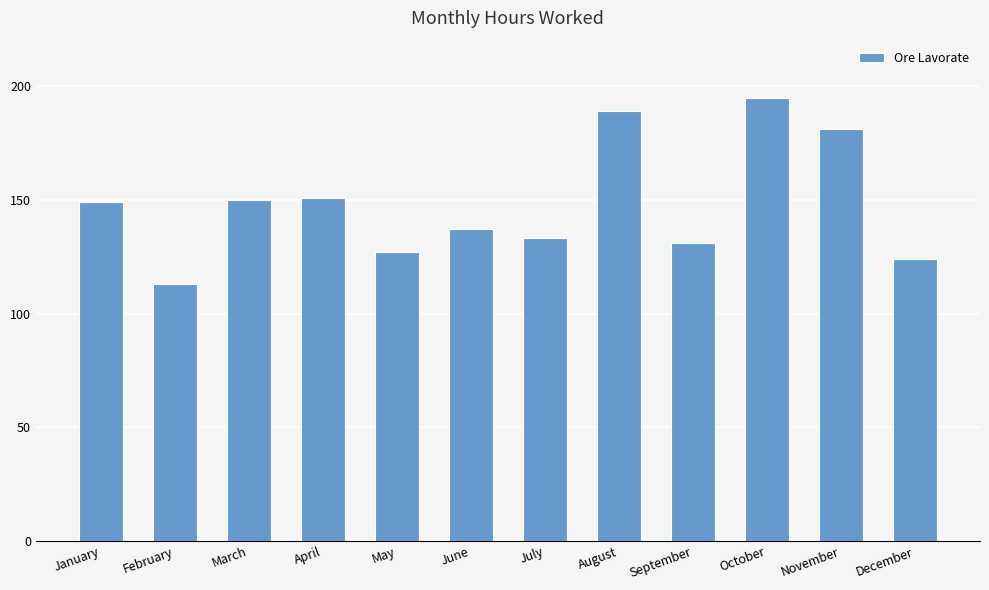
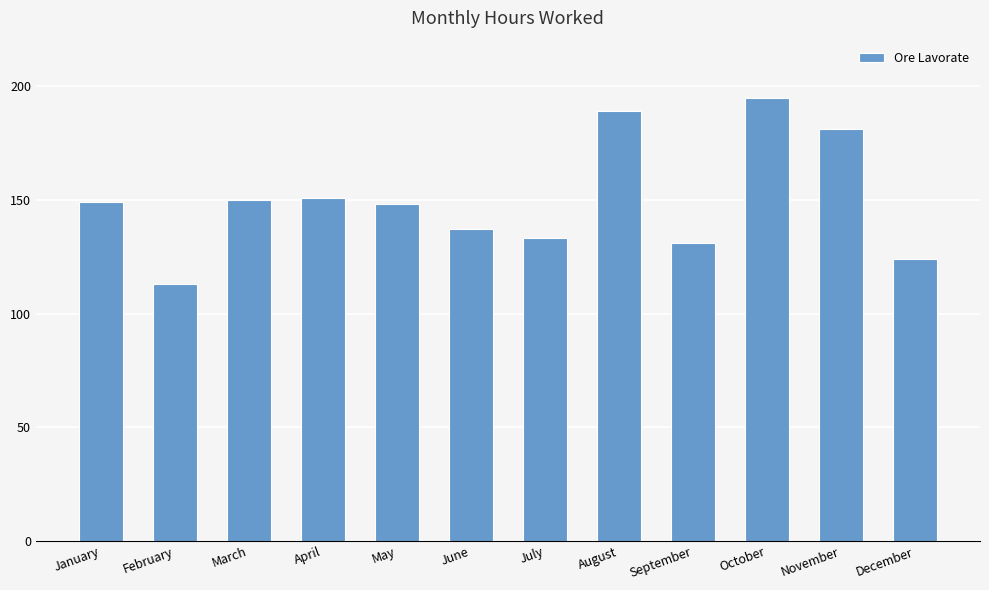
May: 127 -> 148
